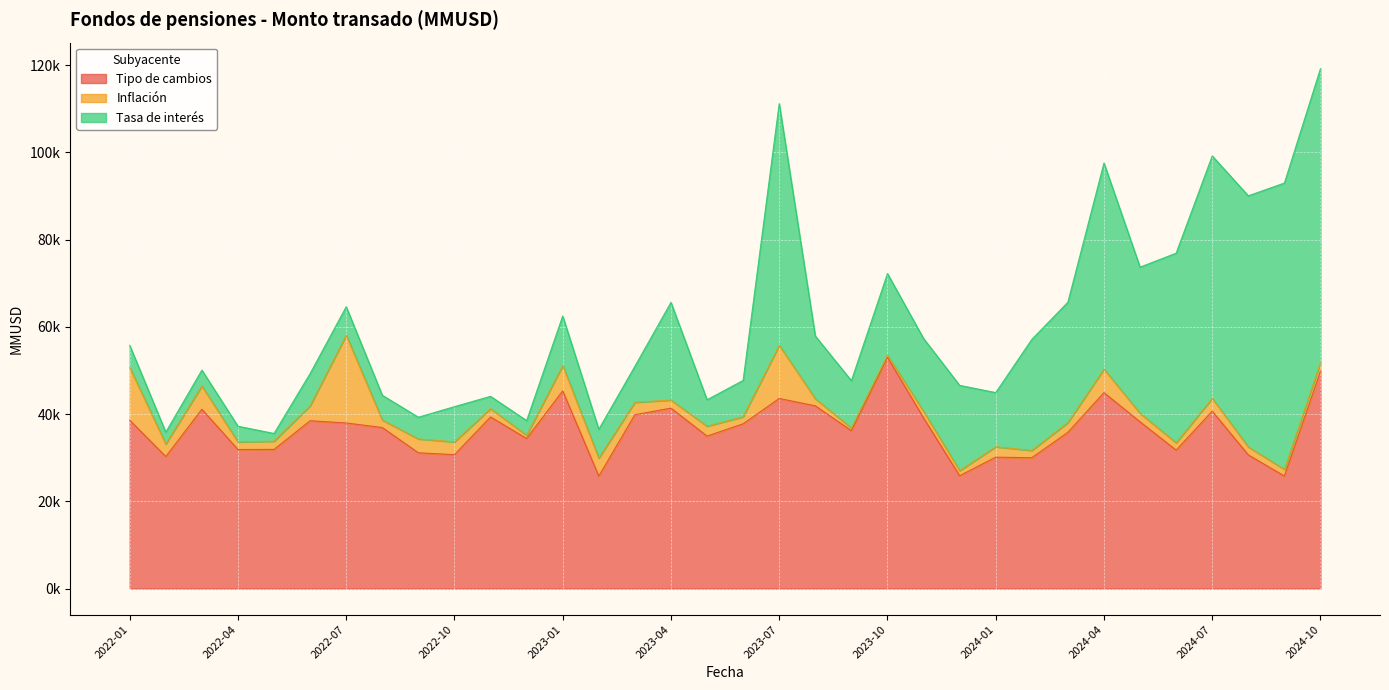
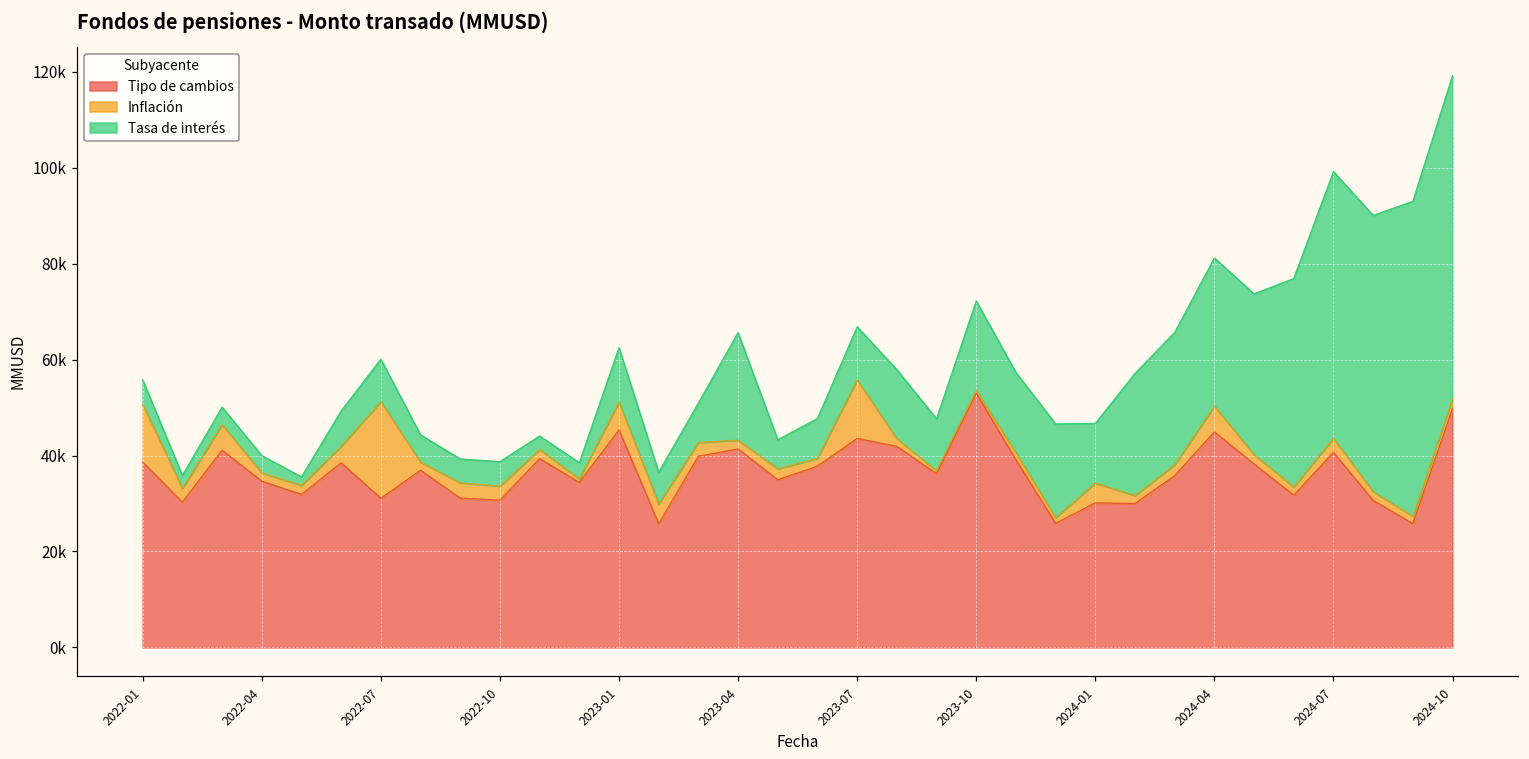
Tipo de cambios, 2022-04: 32000 -> 35000
Tipo de cambios, 2022-07: 38000 -> 31000
Tasa de interés, 2022-07: 7000 -> 9000
Tasa de interés, 2022-10: 8000 -> 5000
Tasa de interés, 2023-07: 55000 -> 11000
Inflación, 2024-01: 2000 -> 4000
Tasa de interés, 2024-04: 47000 -> 31000
